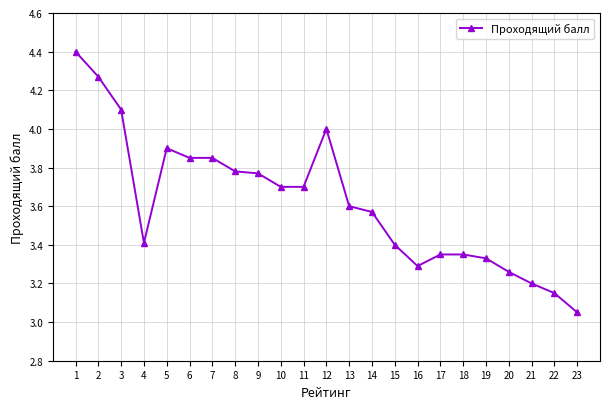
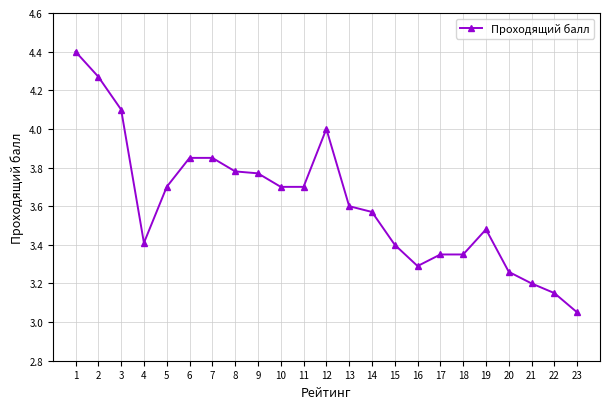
5: 3.9 -> 3.7
19: 3.33 -> 3.48
